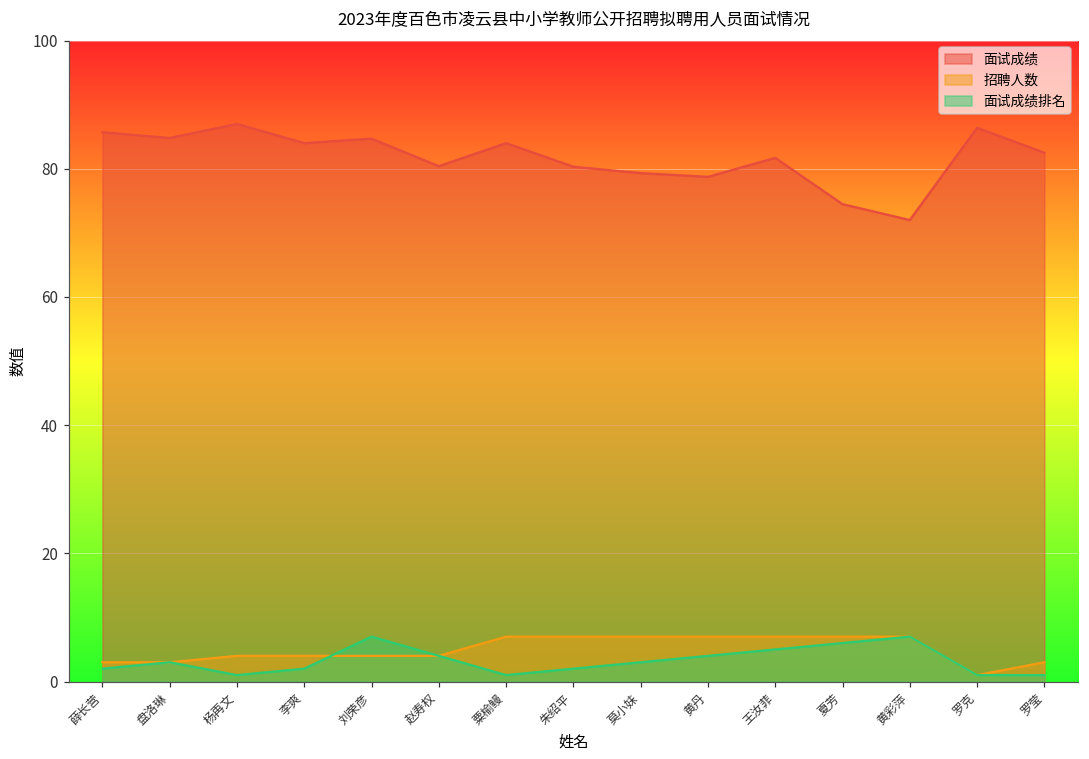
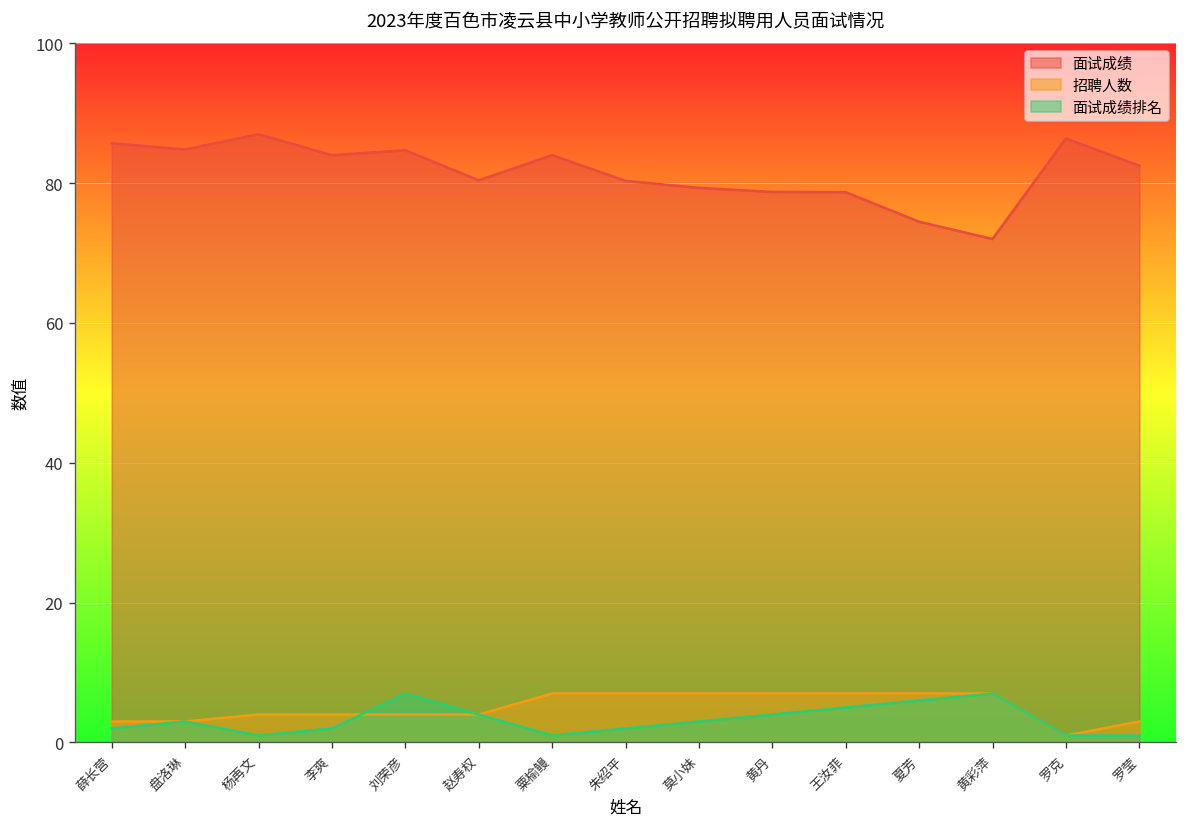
面试成绩, 王汝菲: 82 -> 79
